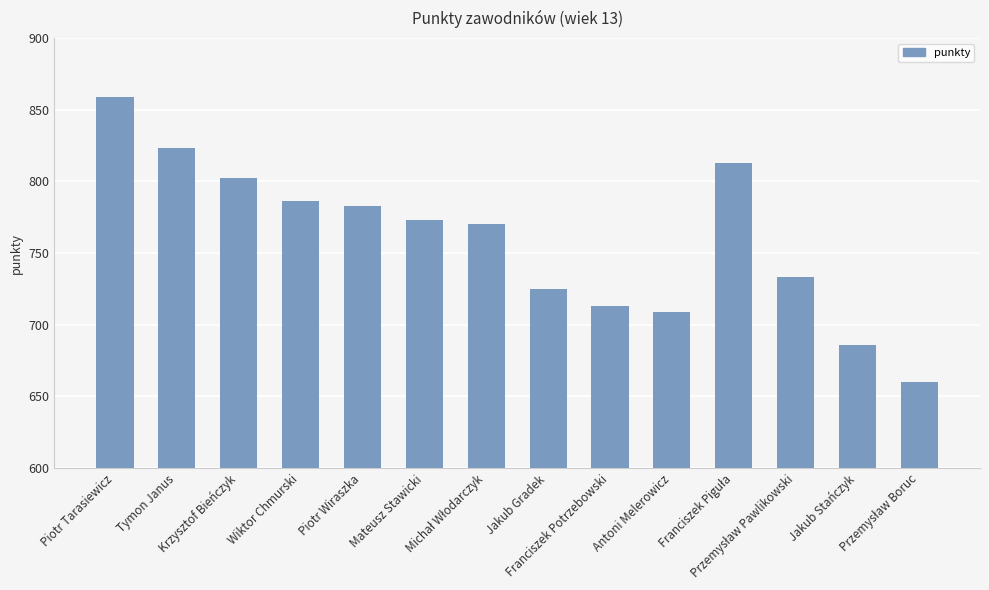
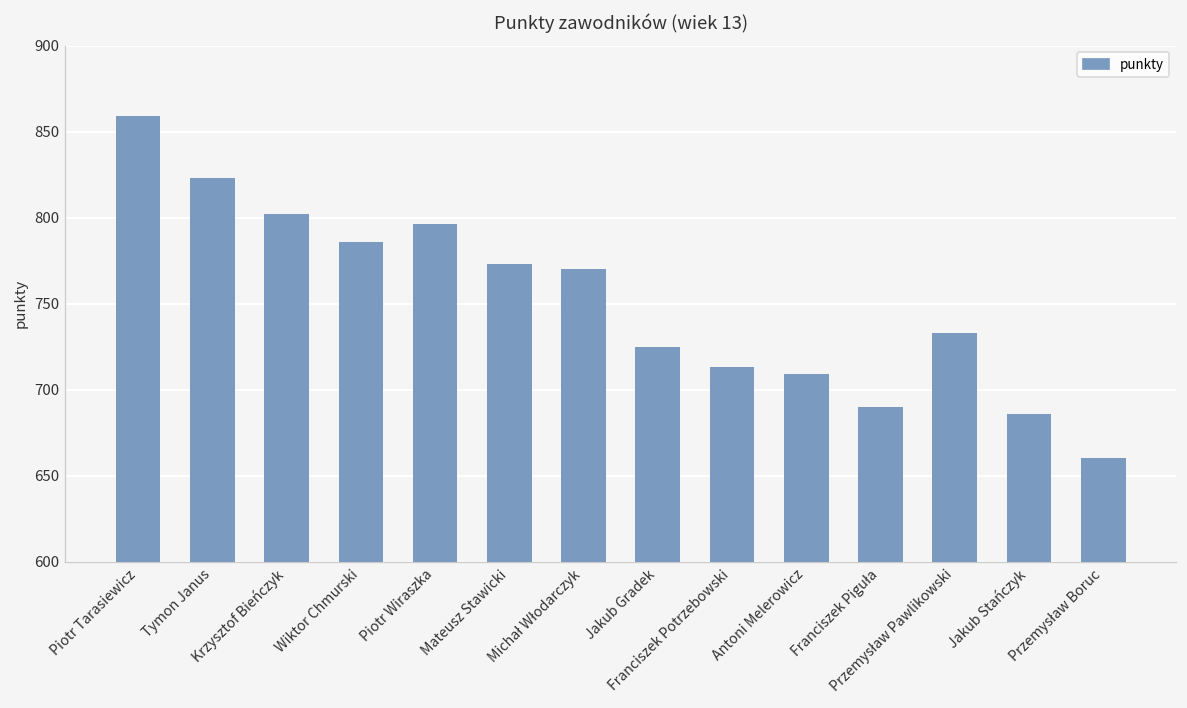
Piotr Wiraszka: 783 -> 796
Franciszek Piguła: 813 -> 690
